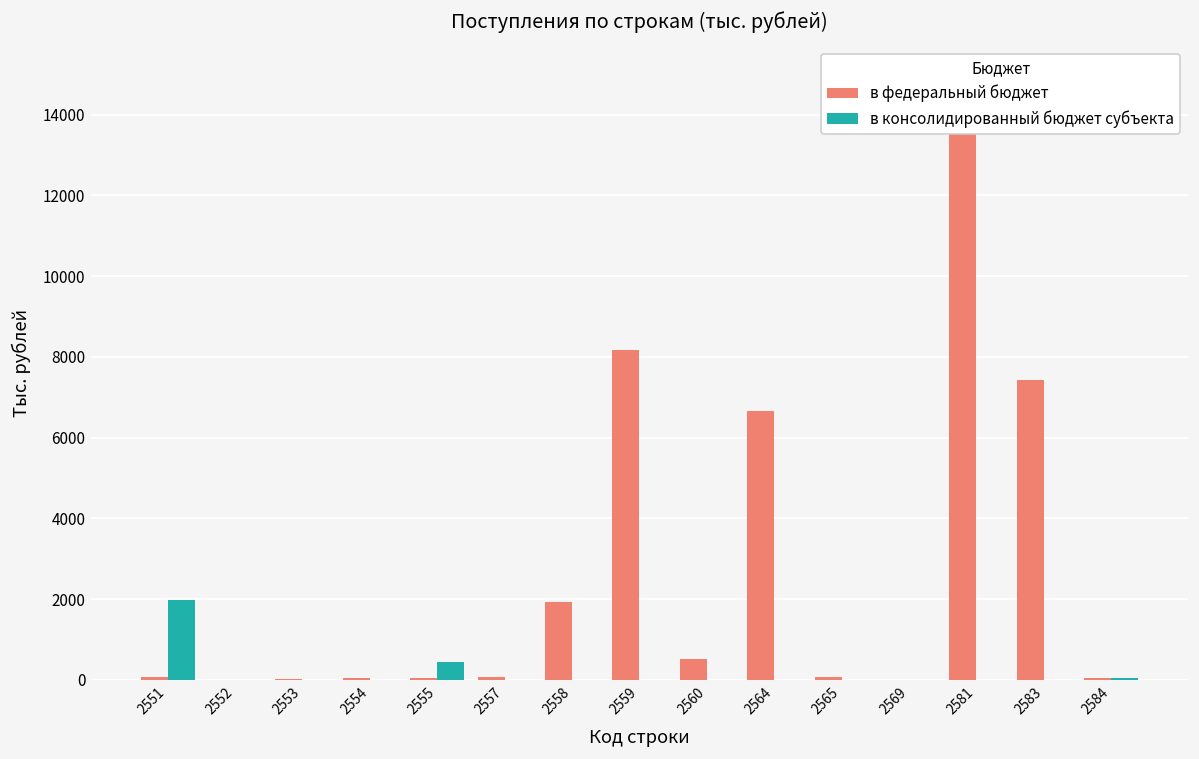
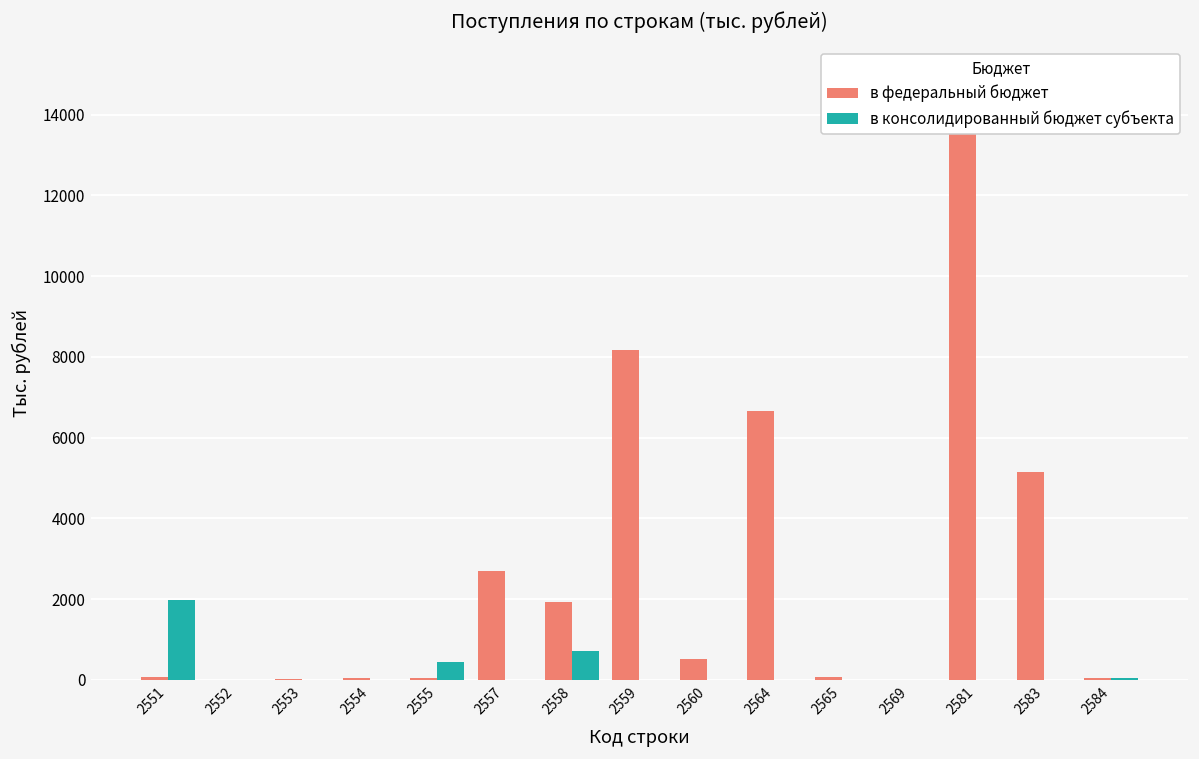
в федеральный бюджет, 2557: 100 -> 2700
в консолидированный бюджет субъекта, 2558: 0 -> 700
в федеральный бюджет, 2583: 7400 -> 5200
